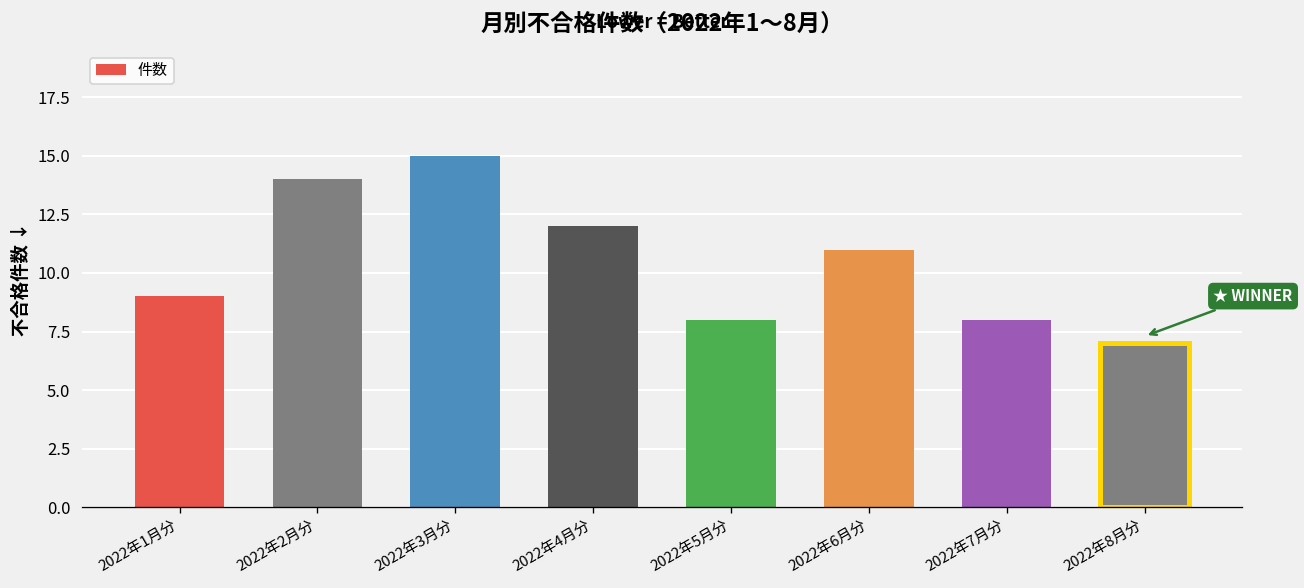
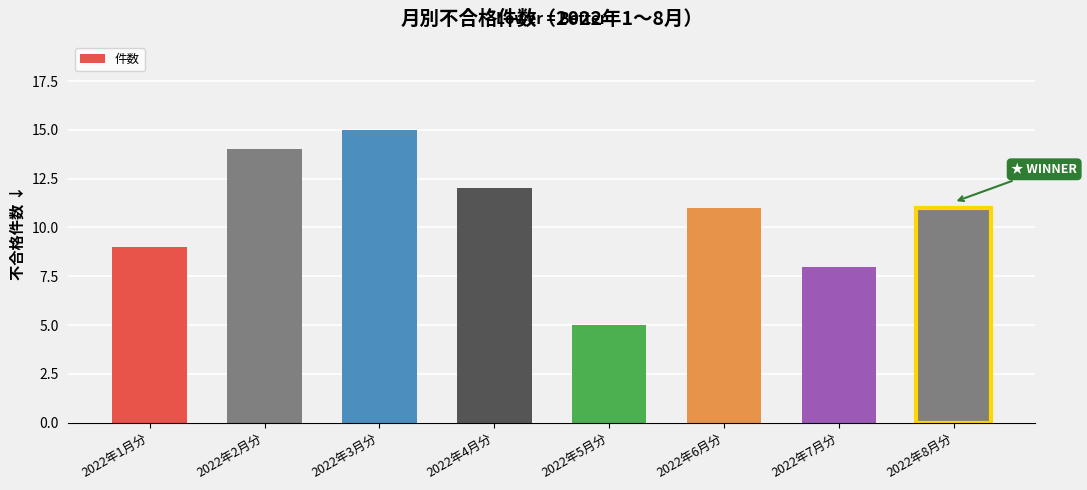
2022年5月分: 8 -> 5
2022年8月分: 7 -> 11
